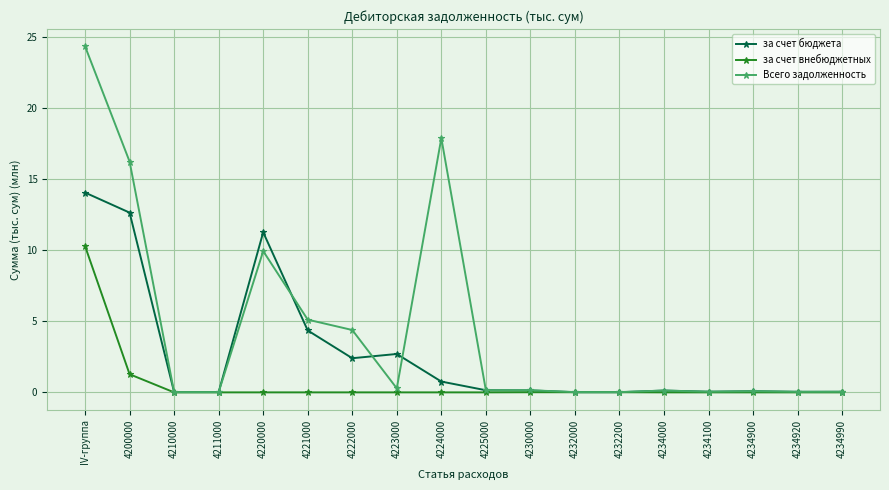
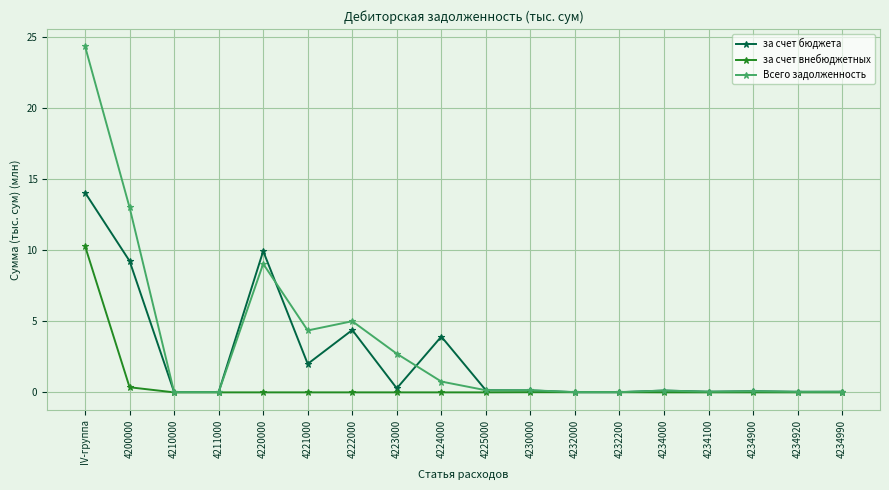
за счет бюджета, 4200000: 12.6 -> 9.2
за счет внебюджетных, 4200000: 1.3 -> 0.4
Всего задолженность, 4200000: 16.2 -> 13.0
за счет бюджета, 4220000: 11.3 -> 9.9
Всего задолженность, 4220000: 9.9 -> 9.0
за счет бюджета, 4221000: 4.4 -> 2.0
Всего задолженность, 4221000: 5.1 -> 4.4
за счет бюджета, 4222000: 2.4 -> 4.4
Всего задолженность, 4222000: 4.4 -> 5.0
за счет бюджета, 4223000: 2.7 -> 0.3
Всего задолженность, 4223000: 0.3 -> 2.7
за счет бюджета, 4224000: 0.8 -> 3.9
Всего задолженность, 4224000: 17.9 -> 0.8
